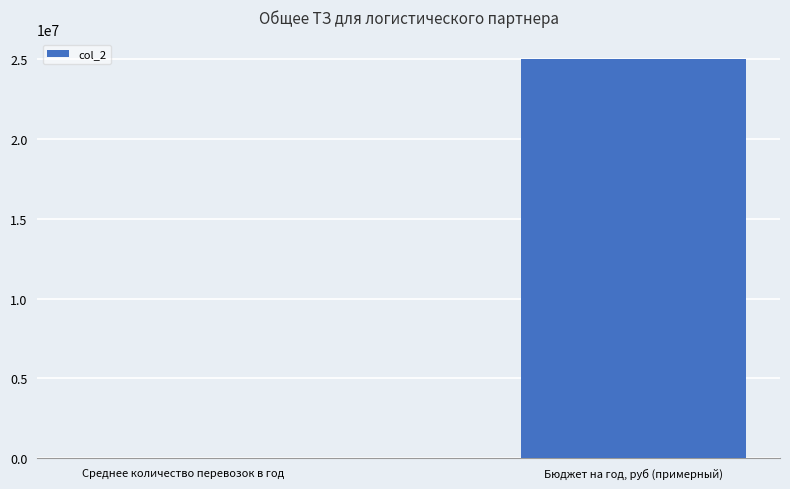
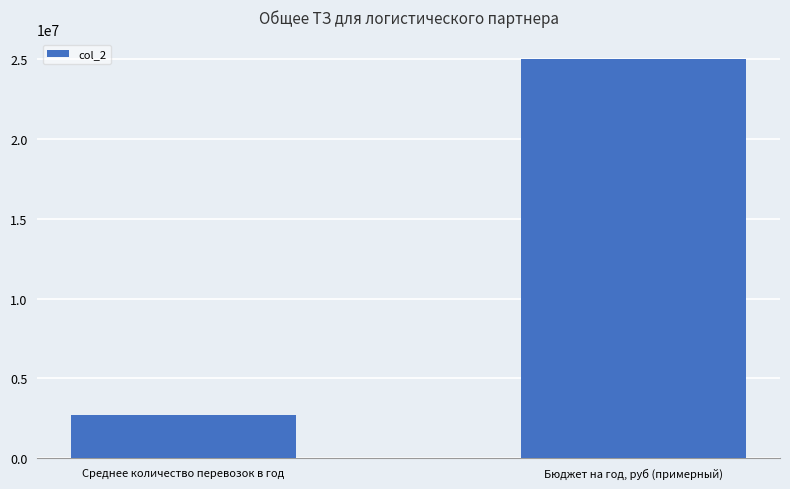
Среднее количество перевозок в год: 0 -> 2700000
